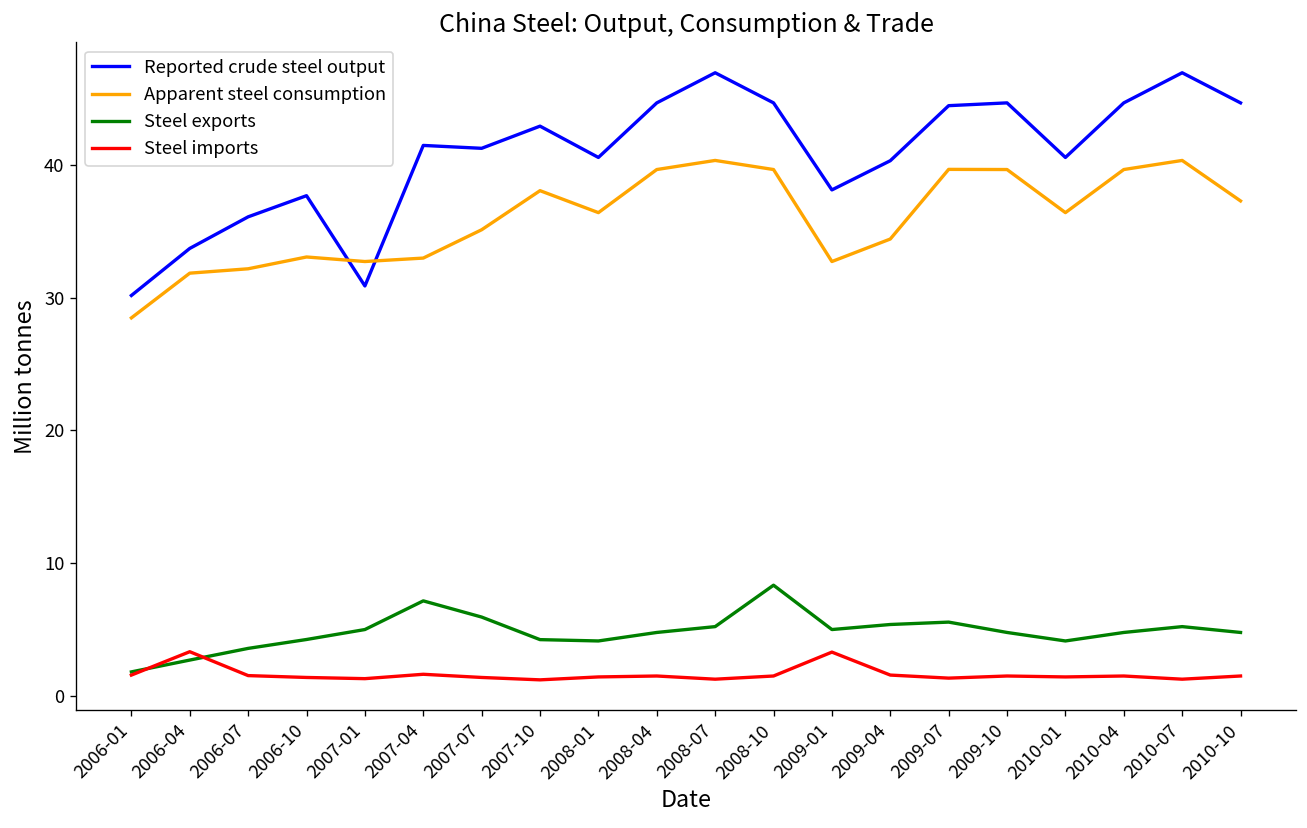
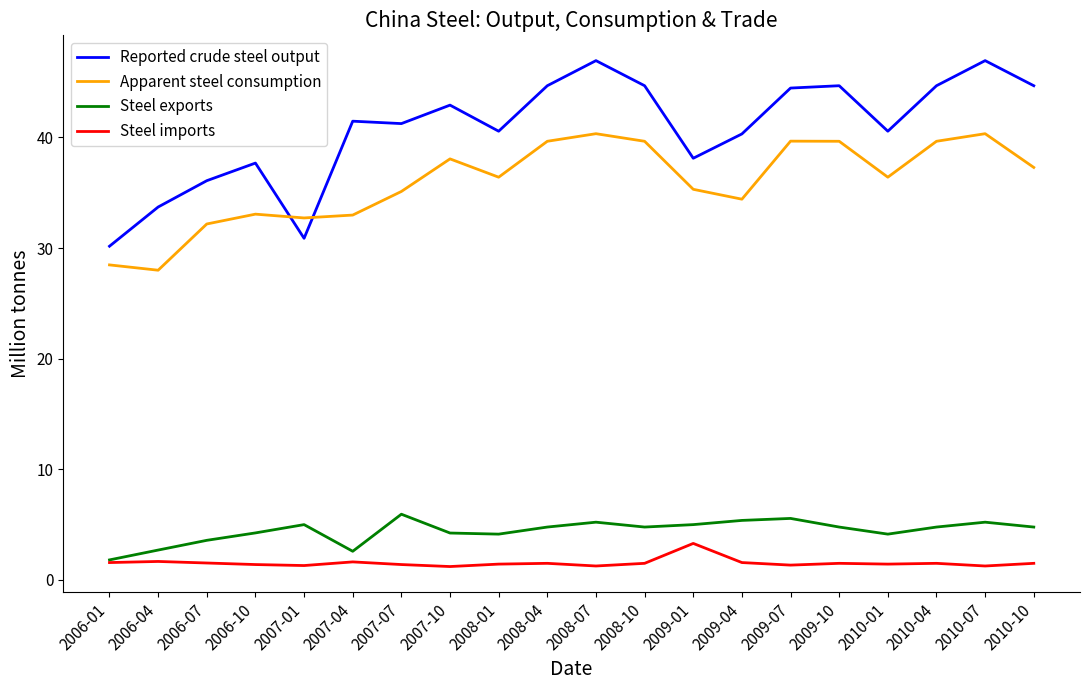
Apparent steel consumption, 2006-04: 31.8 -> 28.0
Steel imports, 2006-04: 3.3 -> 1.7
Steel exports, 2007-04: 7.2 -> 2.6
Steel exports, 2008-10: 8.3 -> 4.8
Apparent steel consumption, 2009-01: 32.7 -> 35.3
